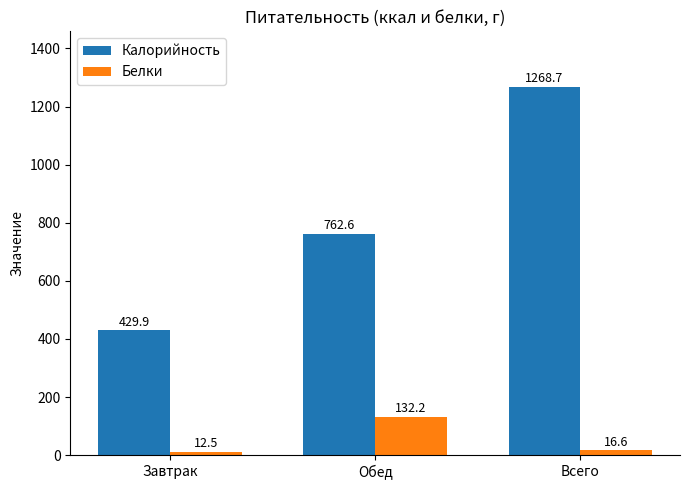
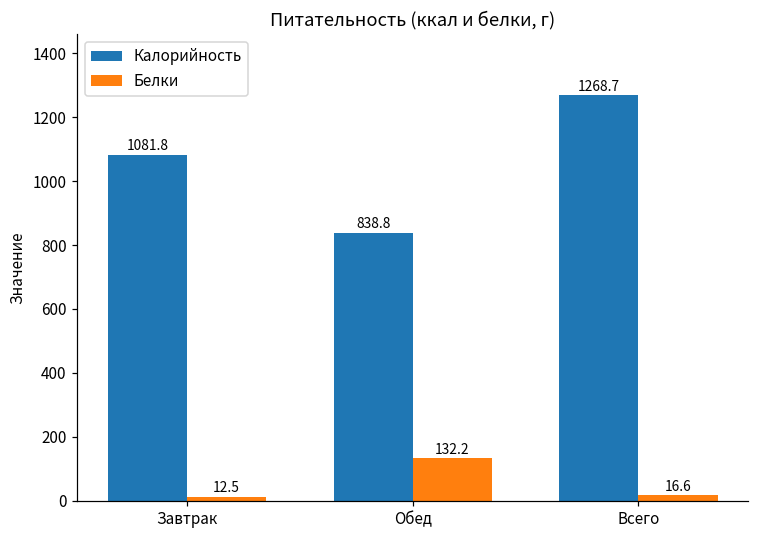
Калорийность, Завтрак: 429.9 -> 1081.8
Калорийность, Обед: 762.6 -> 838.8
